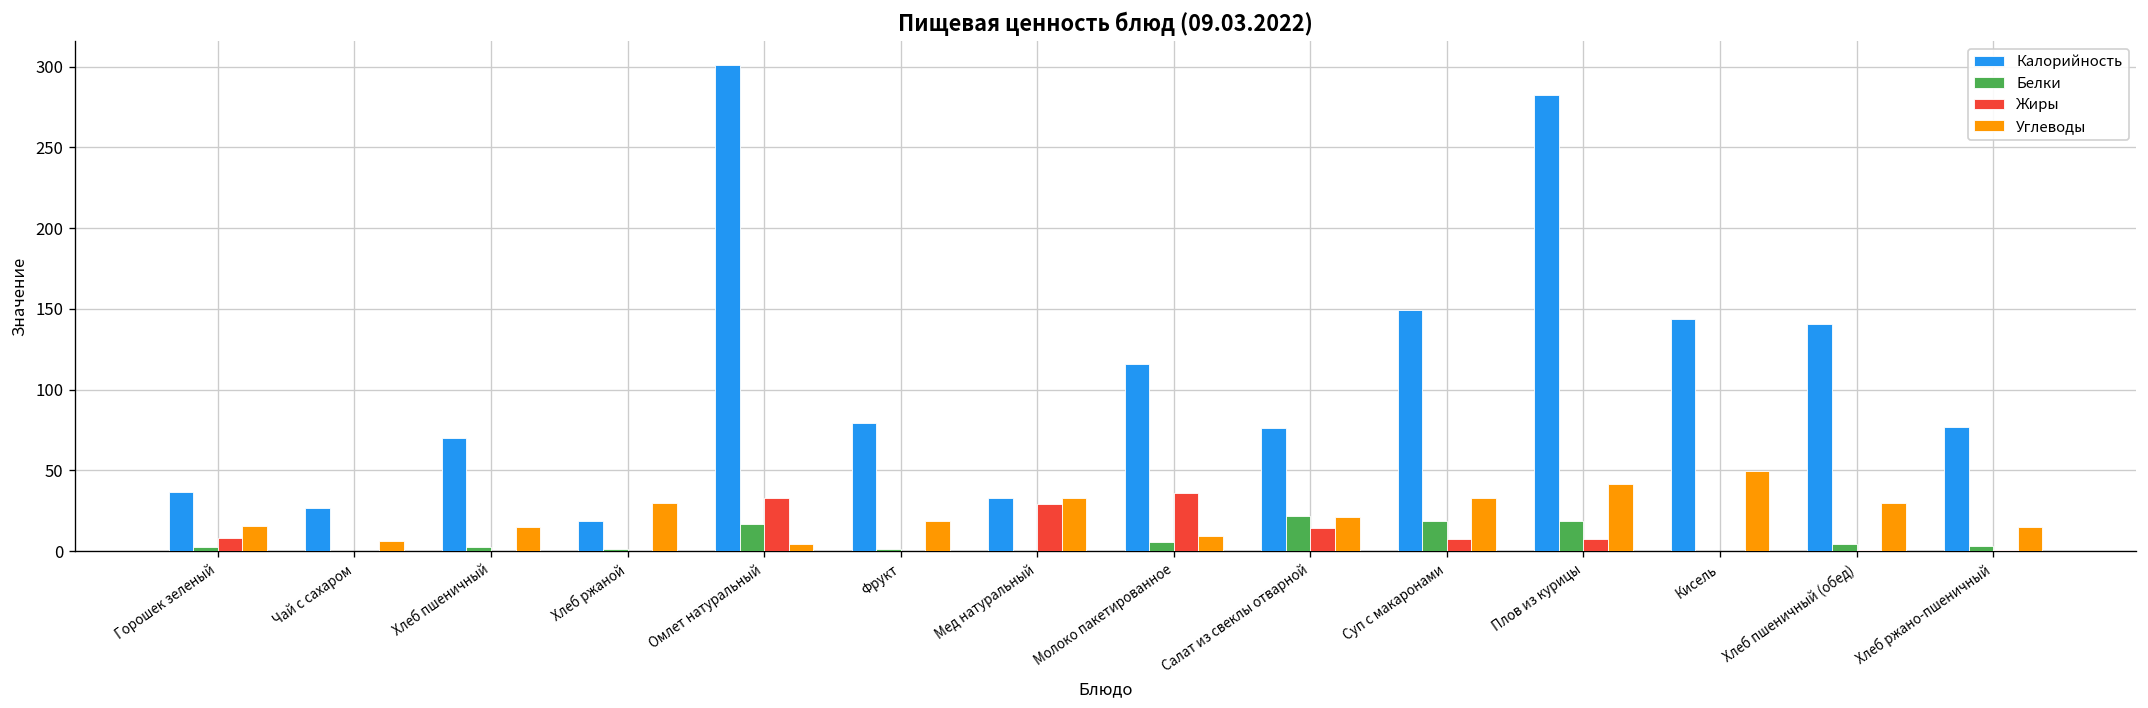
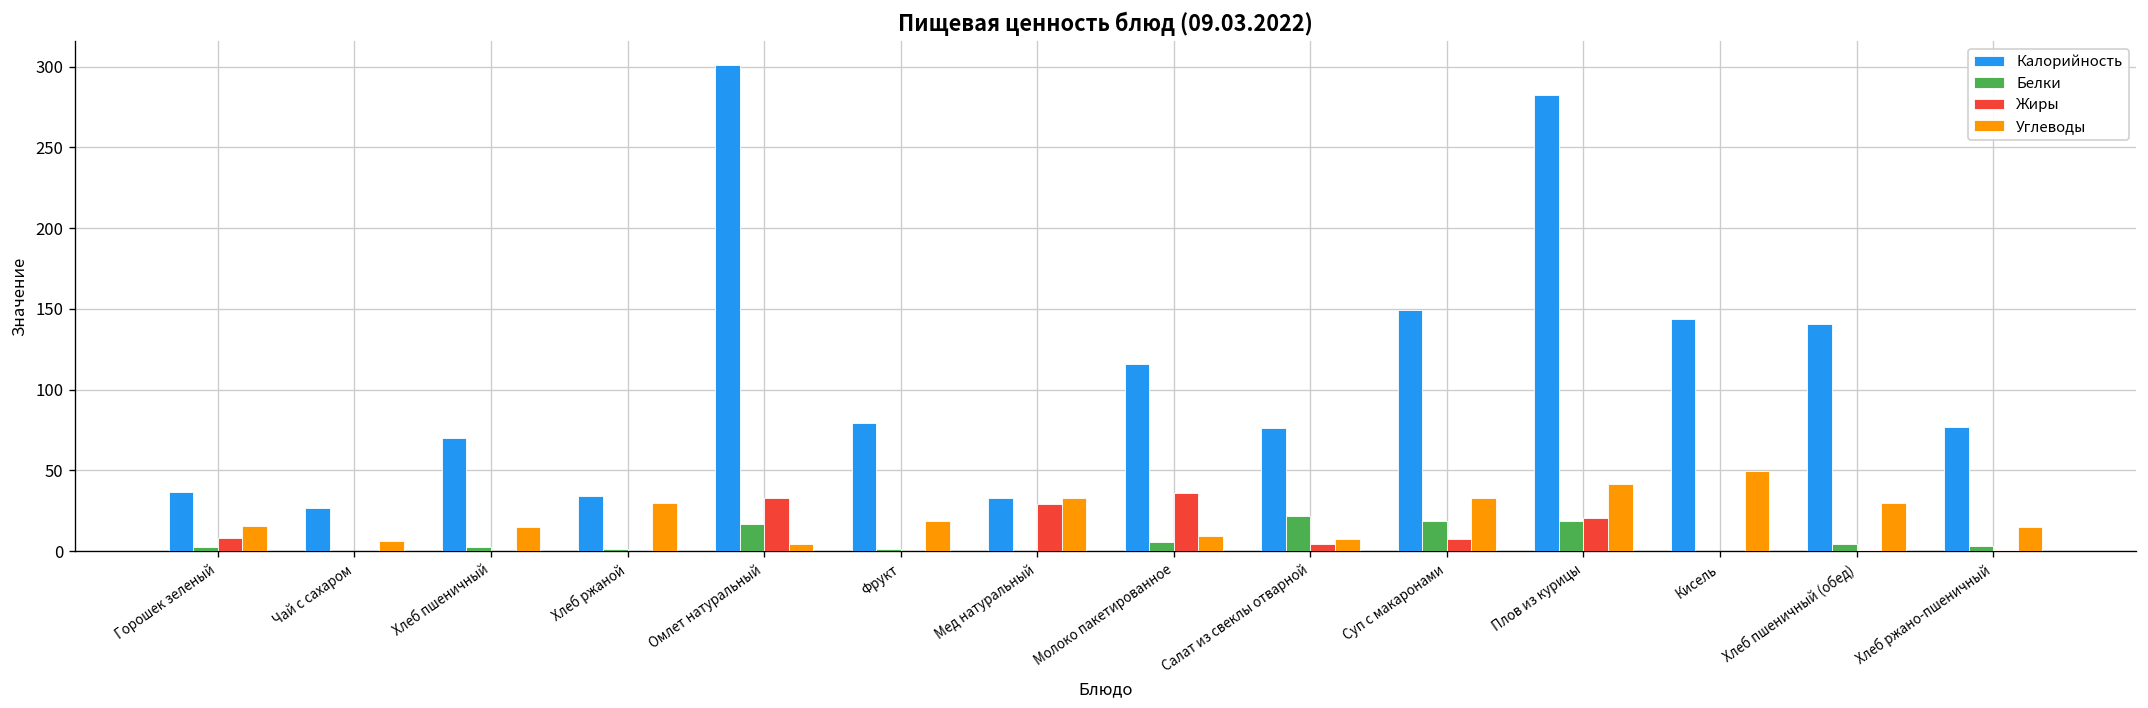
Калорийность, Хлеб ржаной: 18 -> 34
Жиры, Салат из свеклы отварной: 14 -> 5
Углеводы, Салат из свеклы отварной: 21 -> 8
Жиры, Плов из курицы: 7 -> 20
